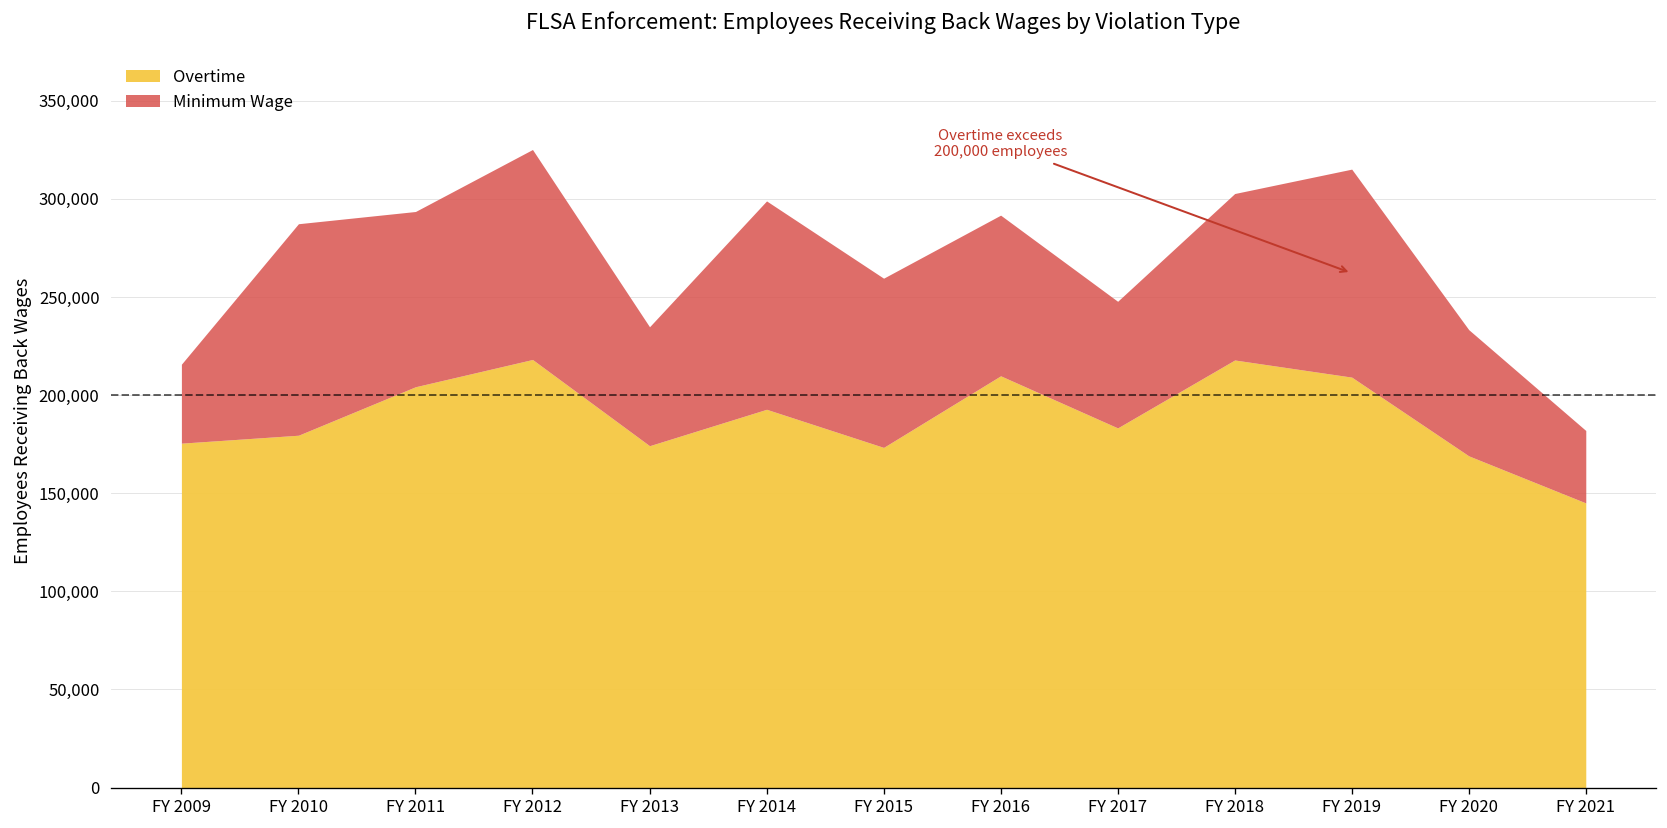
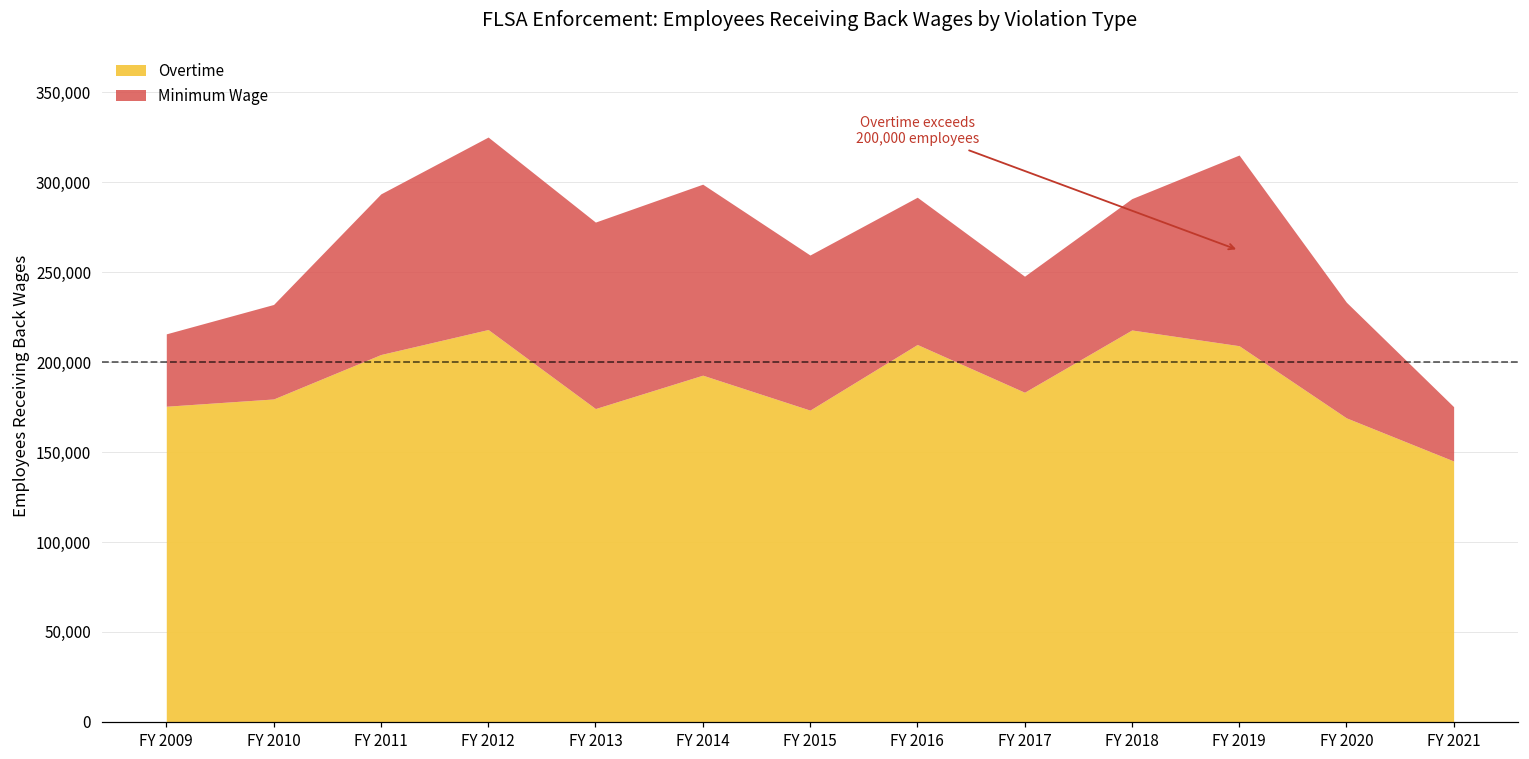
Minimum Wage, FY 2010: 108,000 -> 53,000
Minimum Wage, FY 2013: 61,000 -> 104,000
Minimum Wage, FY 2018: 85,000 -> 73,000
Minimum Wage, FY 2021: 37,000 -> 30,000
